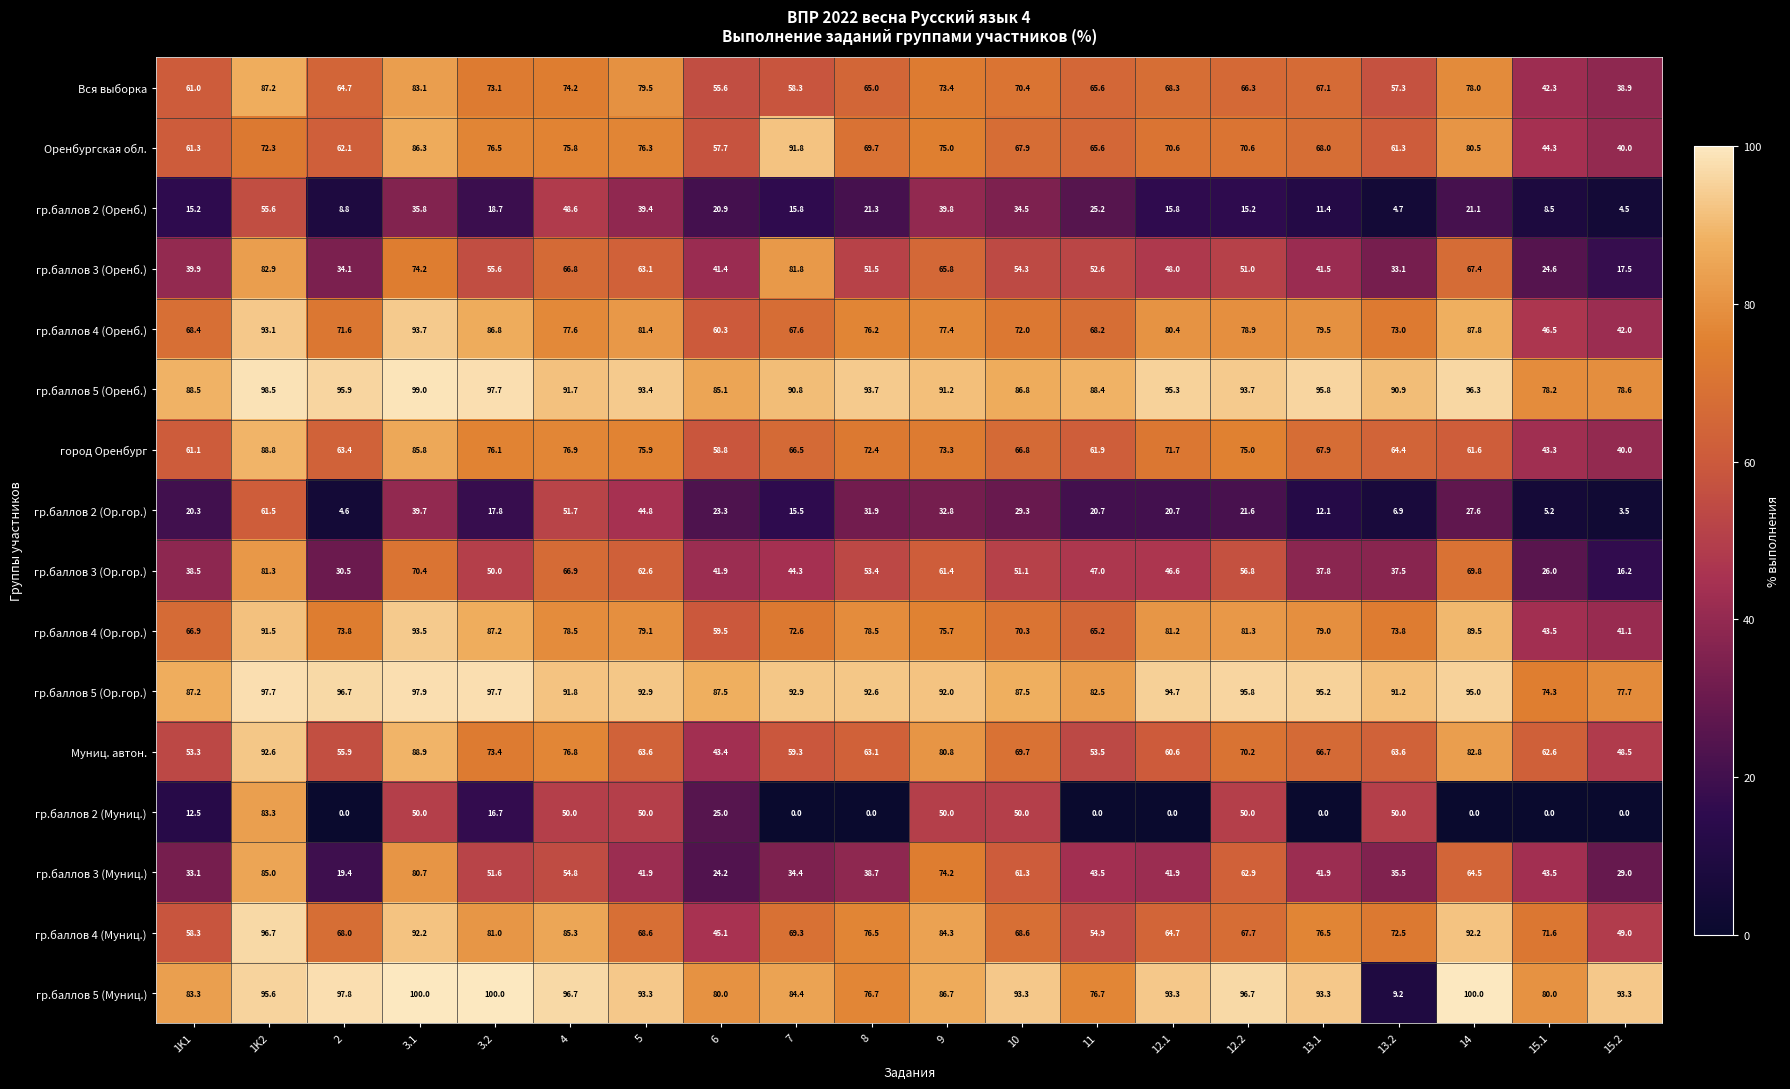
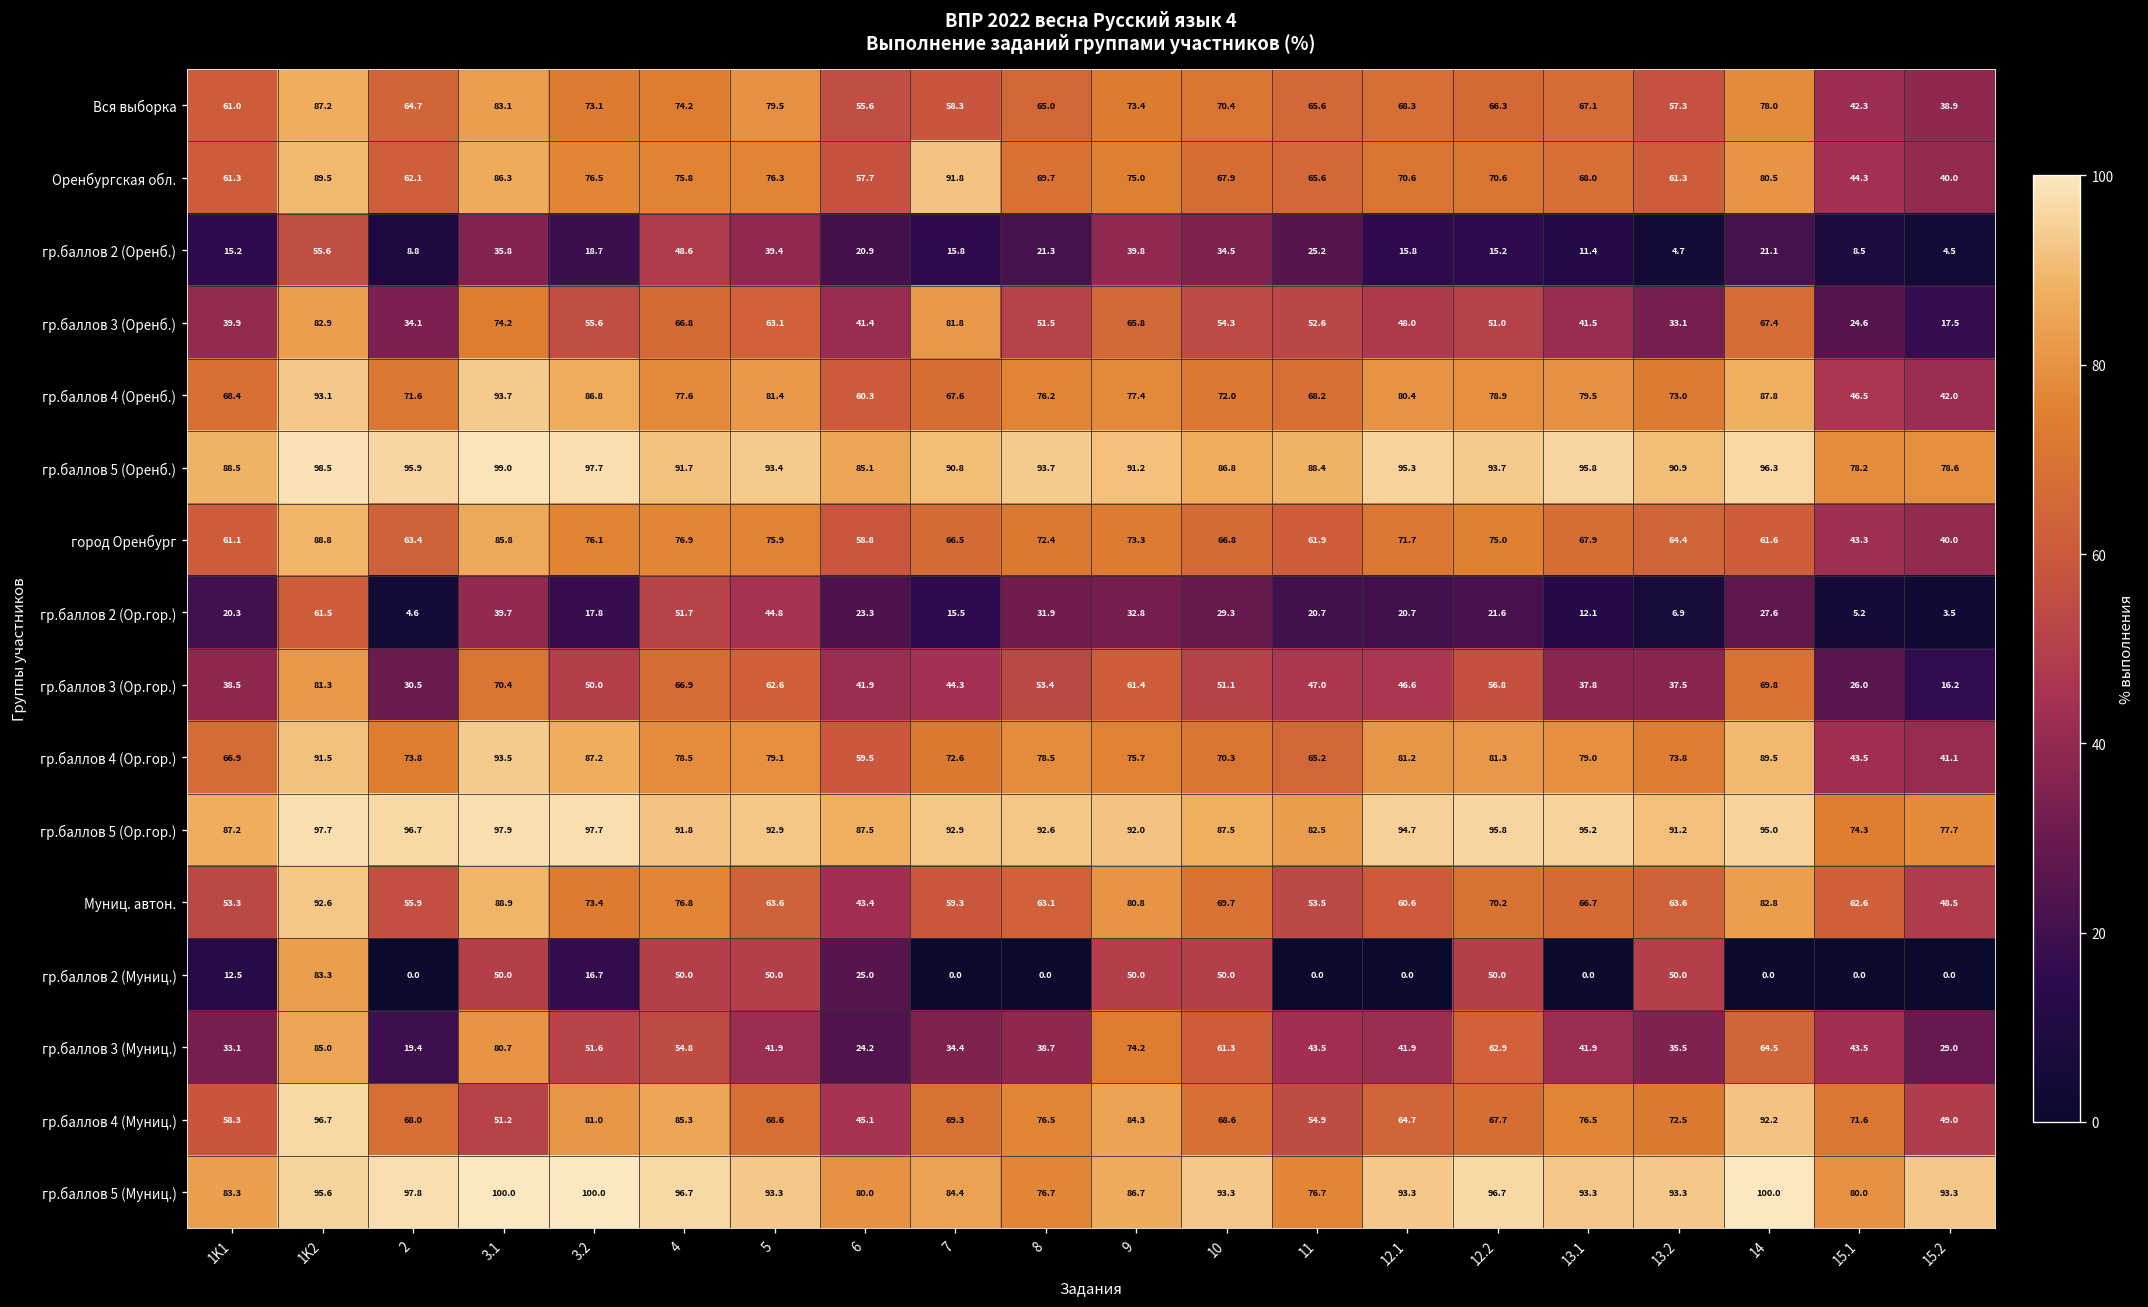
Оренбургская обл., 1K2: 72.3 -> 89.5
гр.баллов 4 (Муниц.), 3.1: 92.2 -> 51.2
гр.баллов 5 (Муниц.), 13.2: 9.2 -> 93.3
